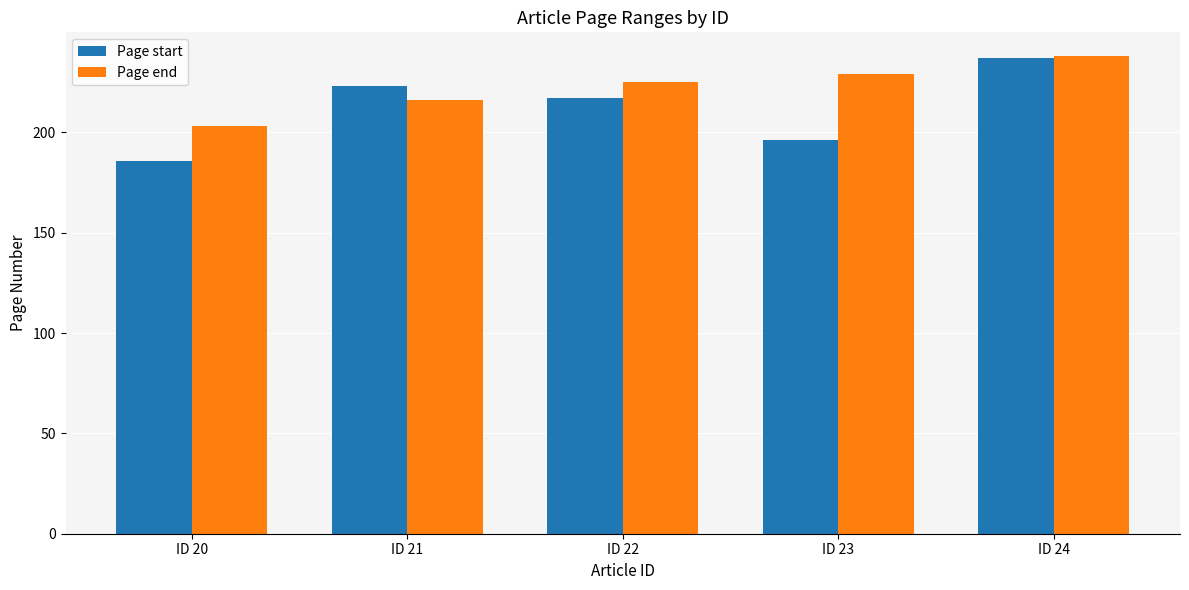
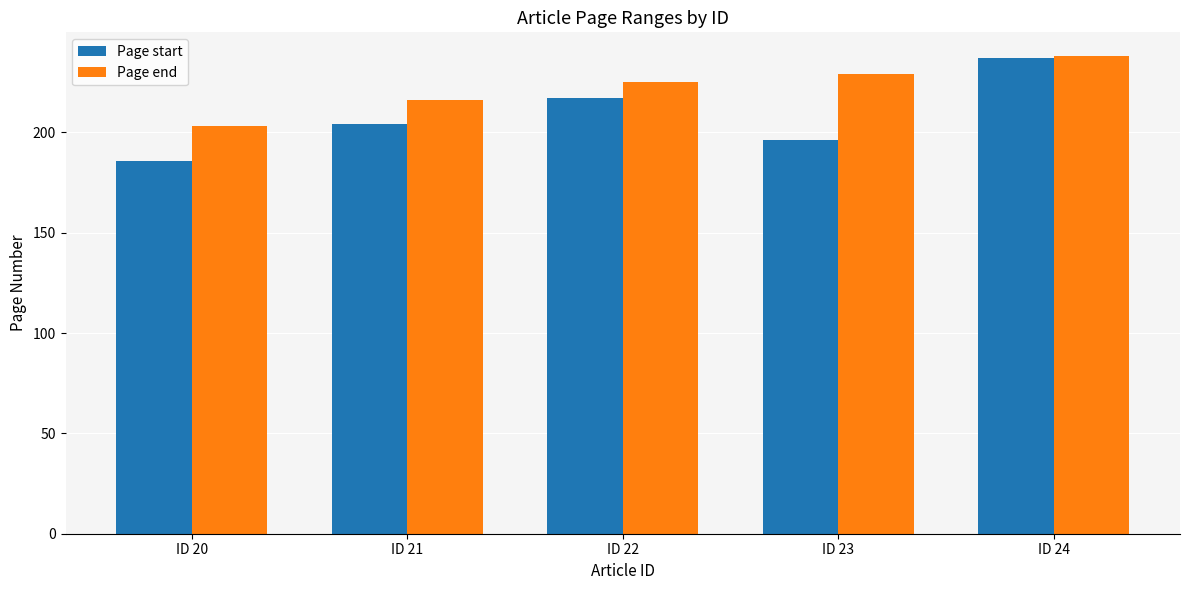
Page start, ID 21: 223 -> 204
